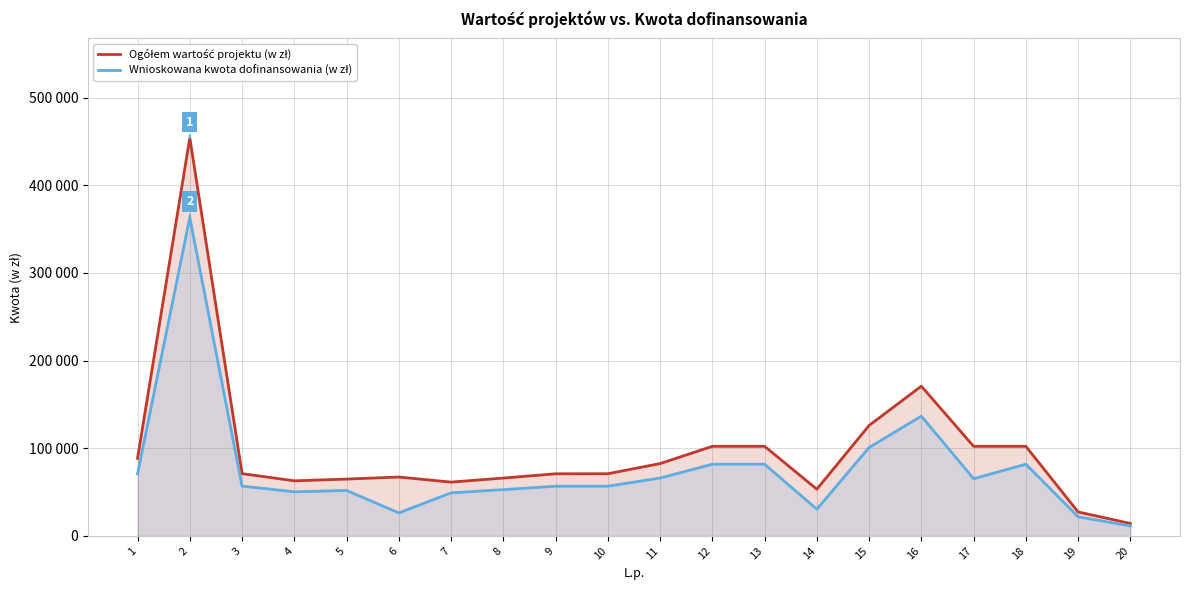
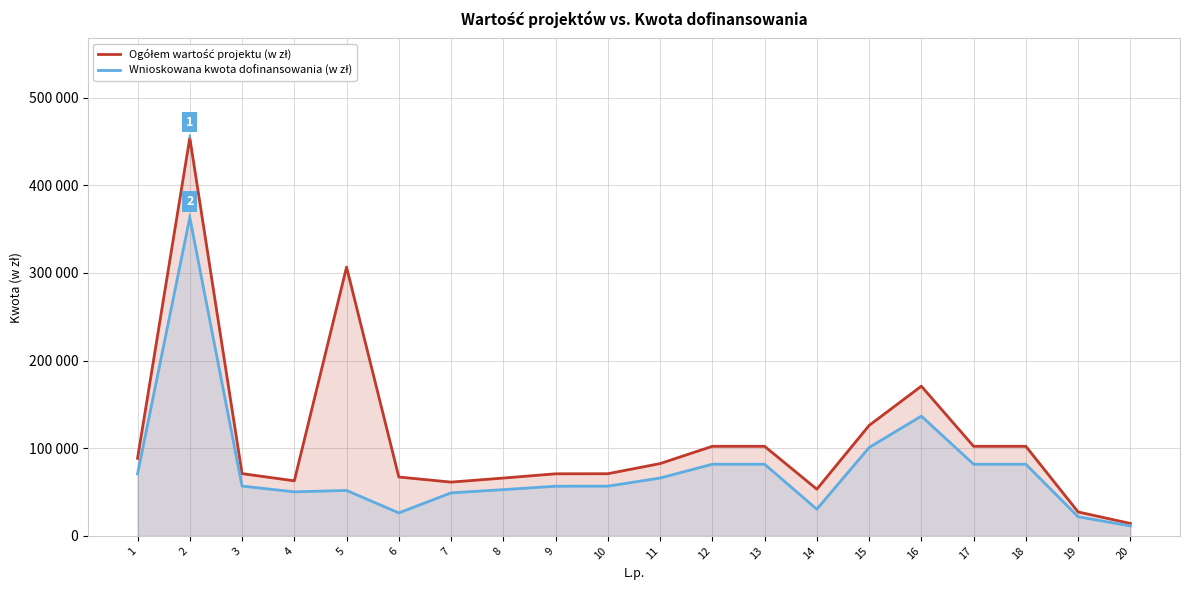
Ogółem wartość projektu (w zł), 5: 60000 -> 310000
Wnioskowana kwota dofinansowania (w zł), 17: 70000 -> 80000
